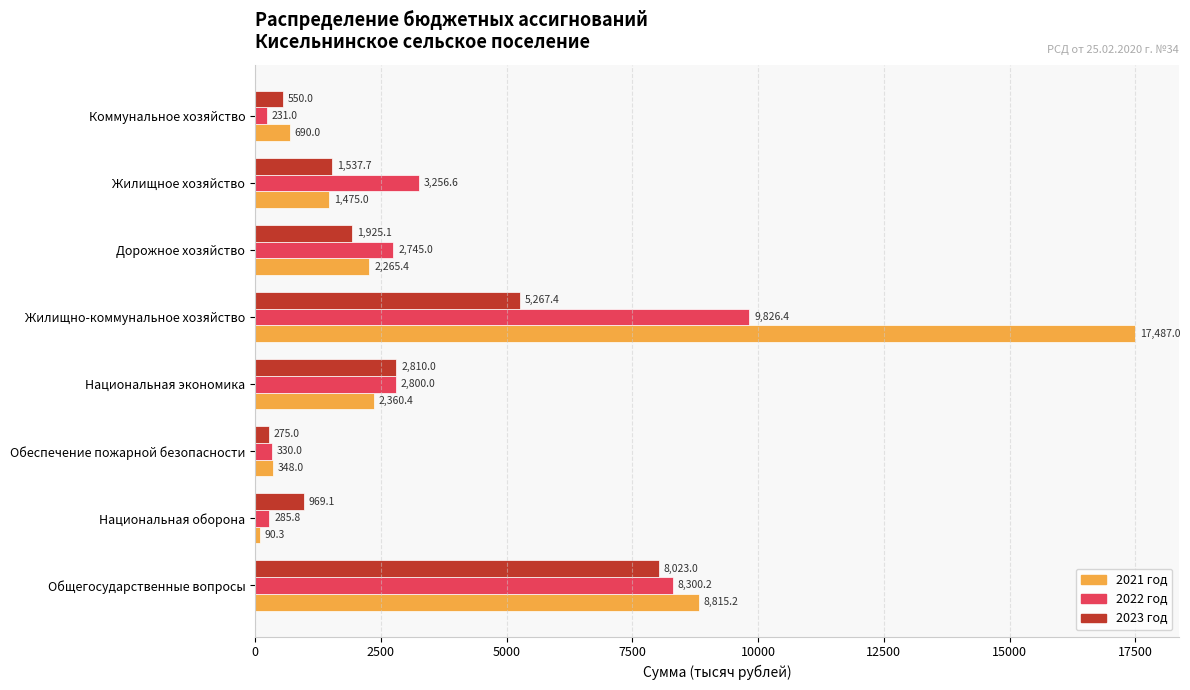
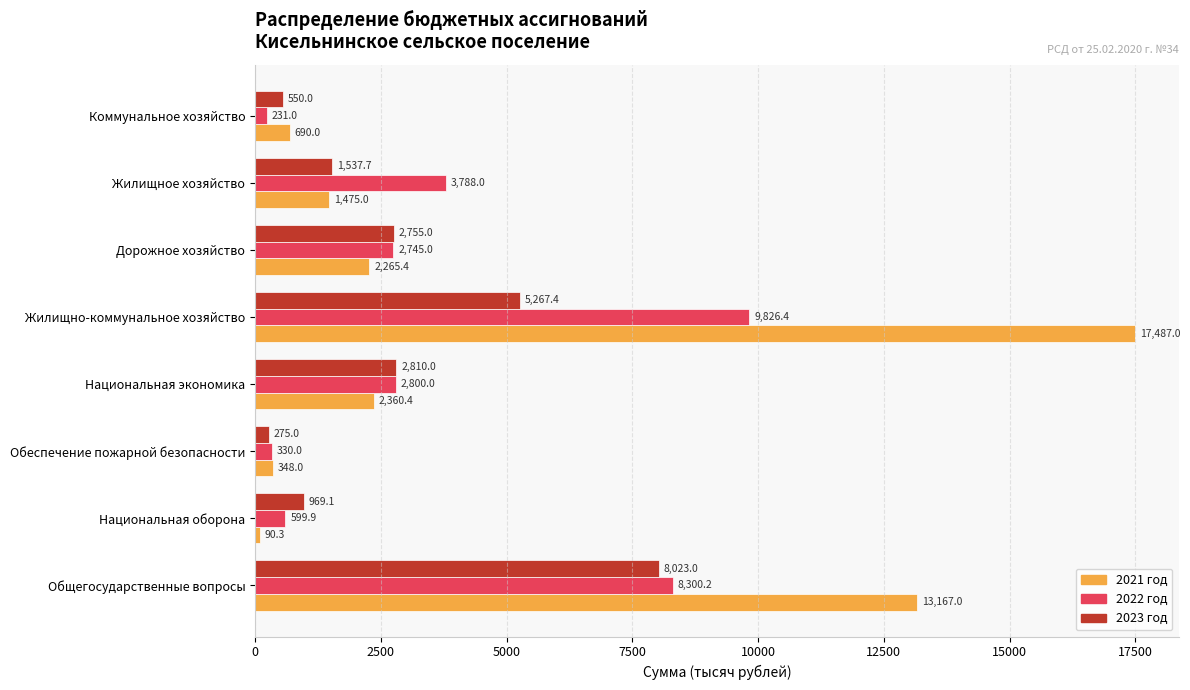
2022 год, Жилищное хозяйство: 3,256.6 -> 3,788.0
2023 год, Дорожное хозяйство: 1,925.1 -> 2,755.0
2022 год, Национальная оборона: 285.8 -> 599.9
2021 год, Общегосударственные вопросы: 8,815.2 -> 13,167.0
